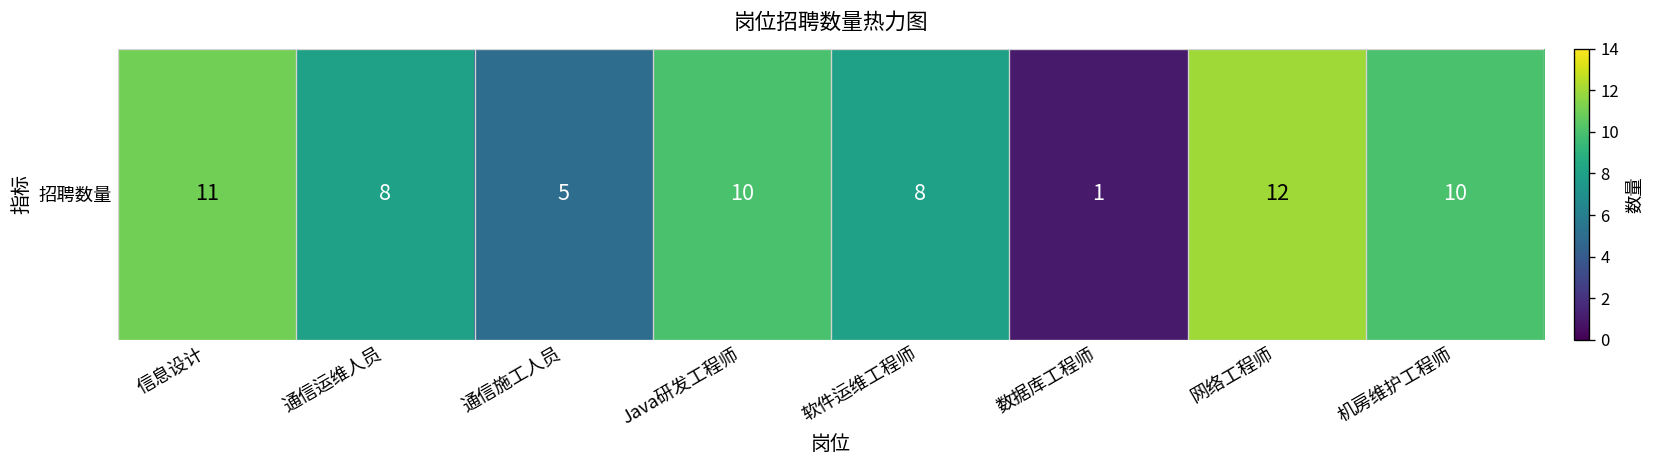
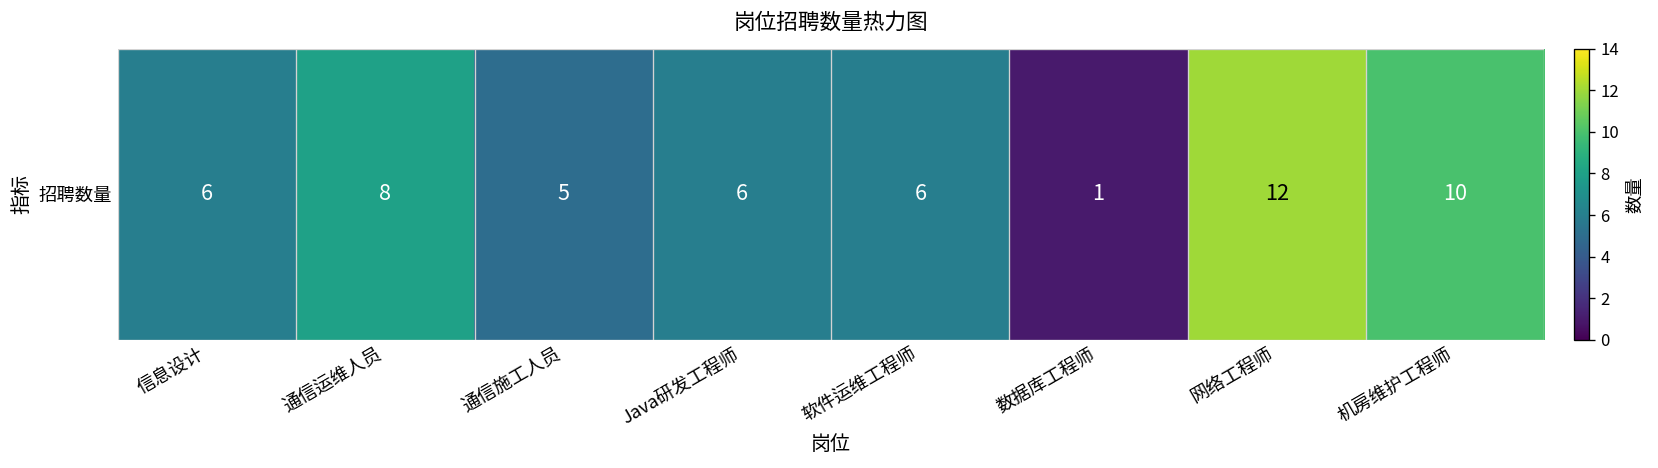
招聘数量, 信息设计: 11 -> 6
招聘数量, Java研发工程师: 10 -> 6
招聘数量, 软件运维工程师: 8 -> 6
